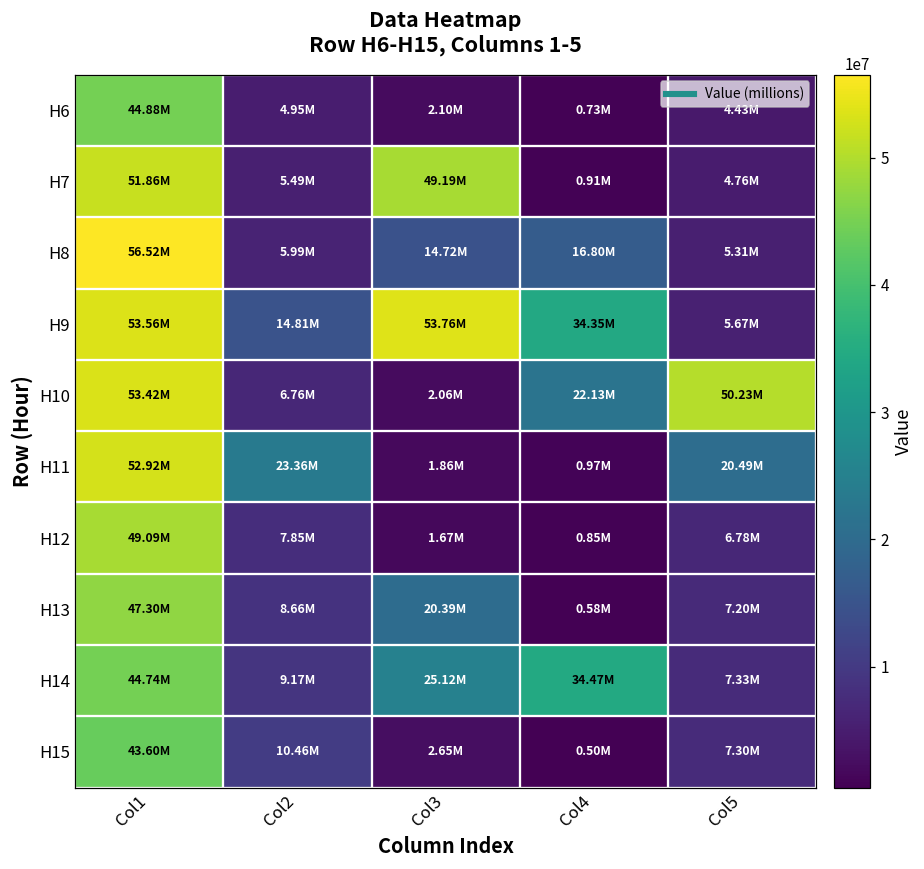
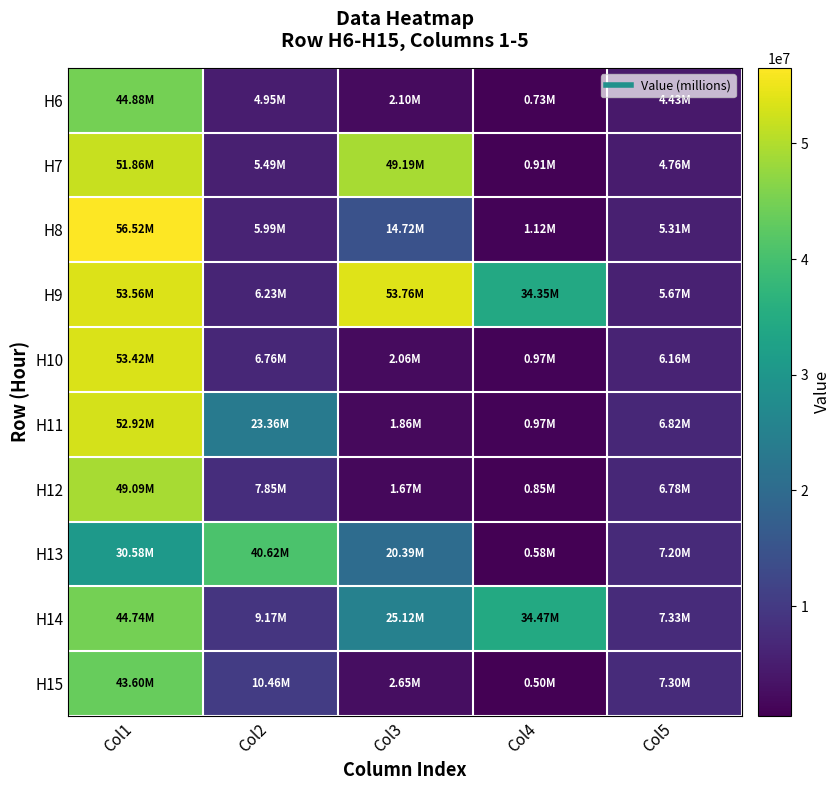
H8, Col4: 16.80M -> 1.12M
H9, Col2: 14.81M -> 6.23M
H10, Col4: 22.13M -> 0.97M
H10, Col5: 50.23M -> 6.16M
H11, Col5: 20.49M -> 6.82M
H13, Col1: 47.30M -> 30.58M
H13, Col2: 8.66M -> 40.62M
